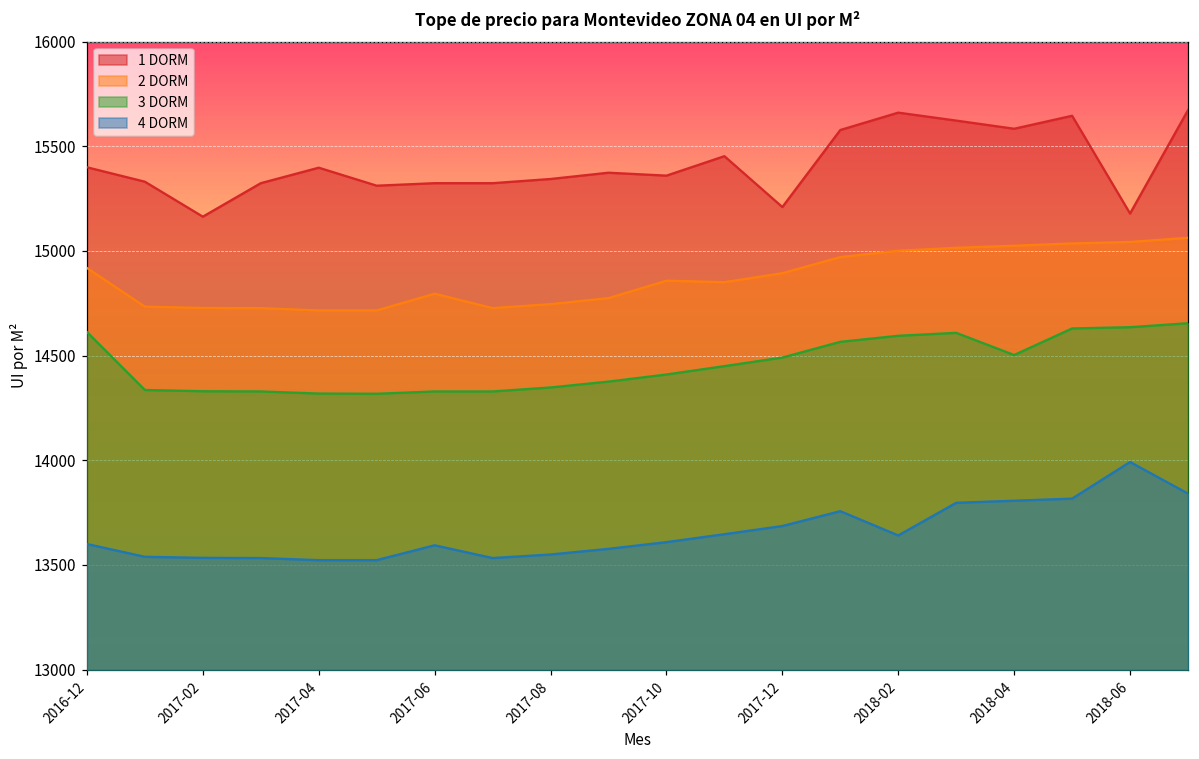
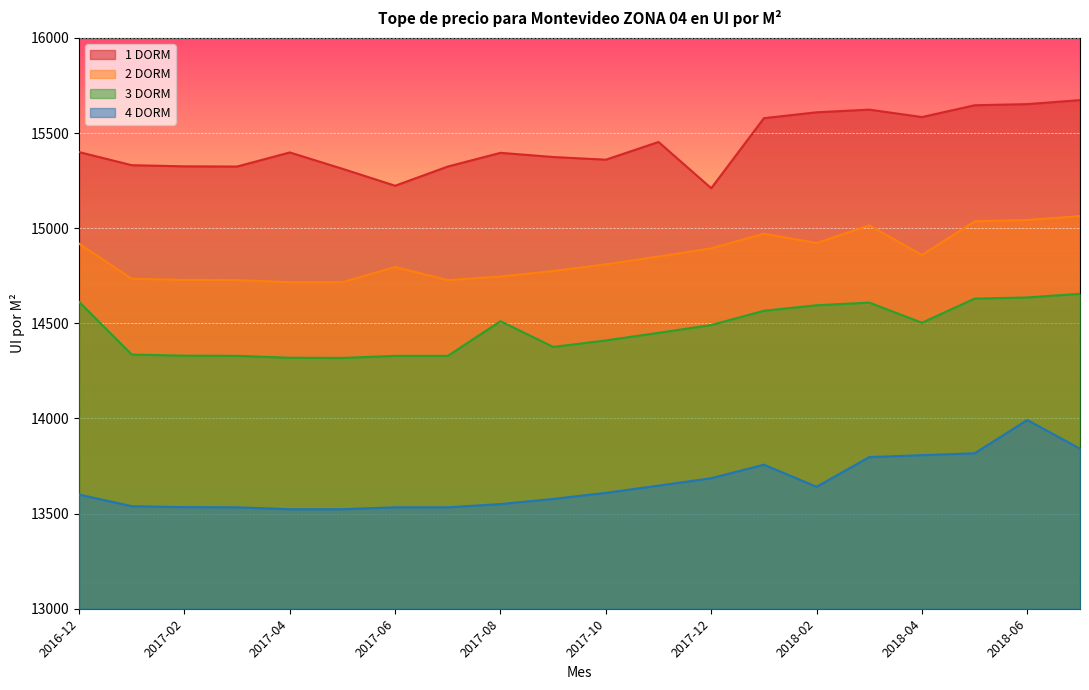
1 DORM, 2017-02: 15160 -> 15330
1 DORM, 2017-06: 15320 -> 15220
4 DORM, 2017-06: 13590 -> 13530
1 DORM, 2017-08: 15340 -> 15400
3 DORM, 2017-08: 14350 -> 14510
2 DORM, 2017-10: 14860 -> 14810
1 DORM, 2018-02: 15660 -> 15610
2 DORM, 2018-02: 15000 -> 14920
2 DORM, 2018-04: 15030 -> 14860
1 DORM, 2018-06: 15180 -> 15650
